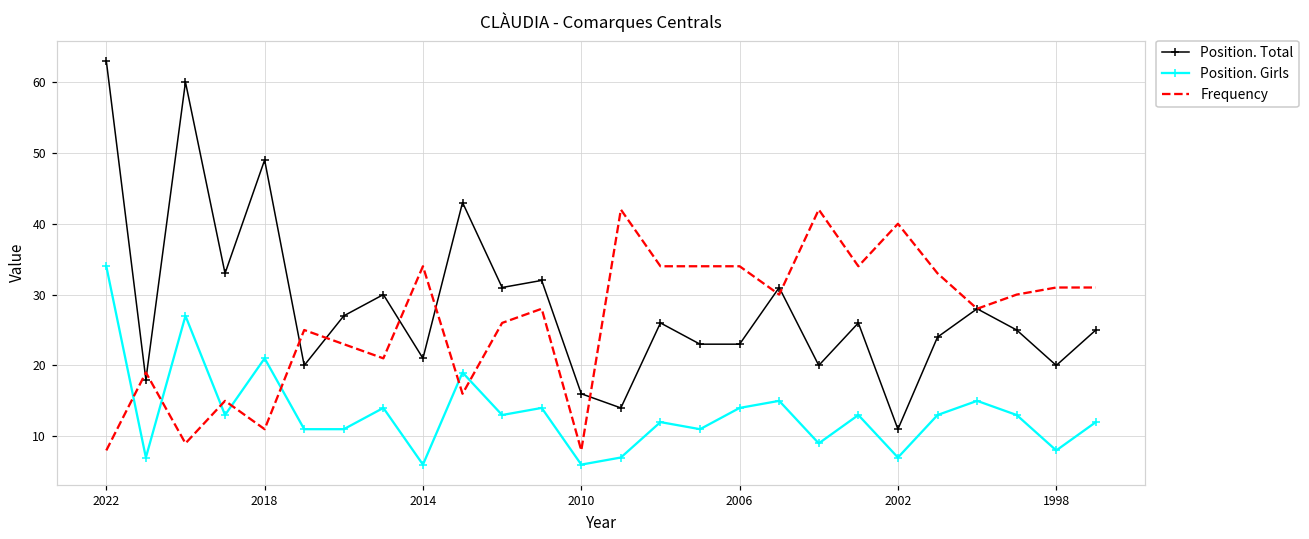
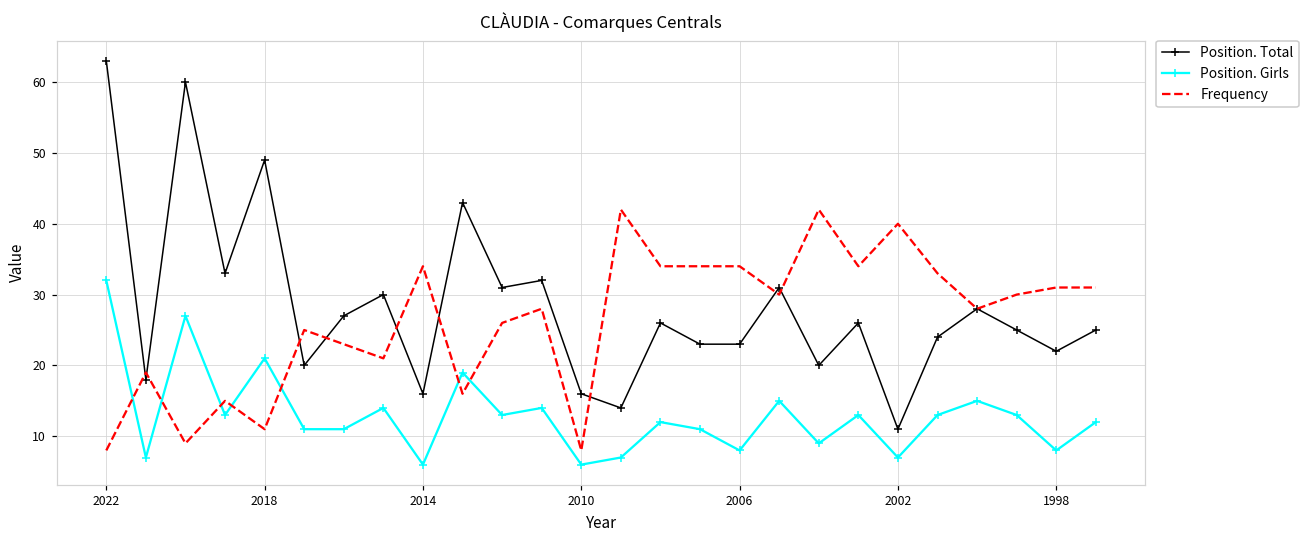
Position. Girls, 2022: 34 -> 32
Position. Total, 2014: 21 -> 16
Position. Girls, 2006: 14 -> 8
Position. Total, 1998: 20 -> 22
